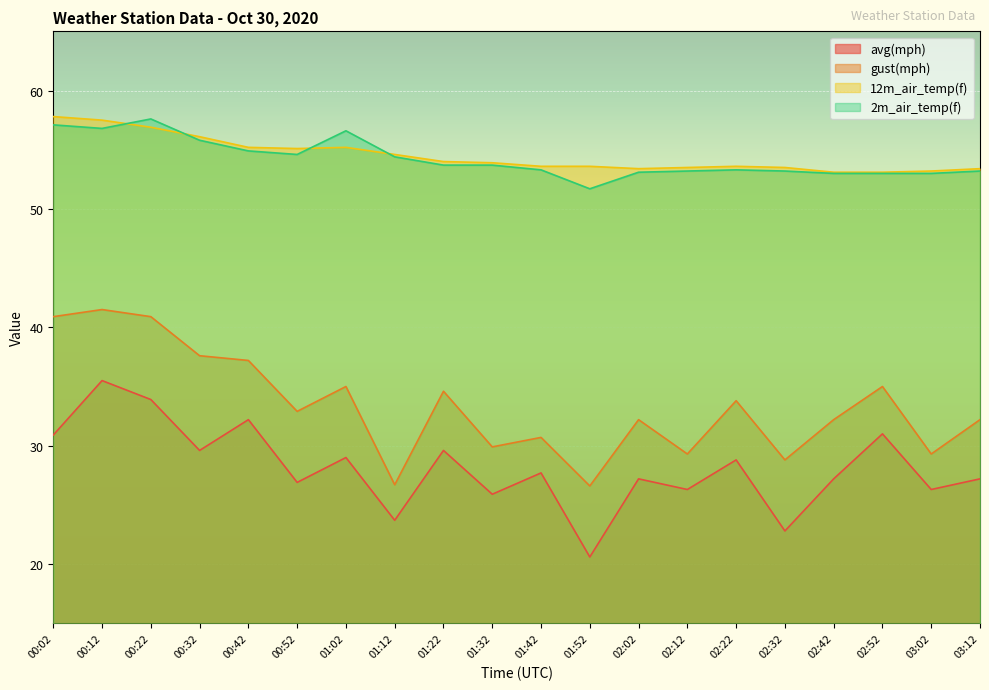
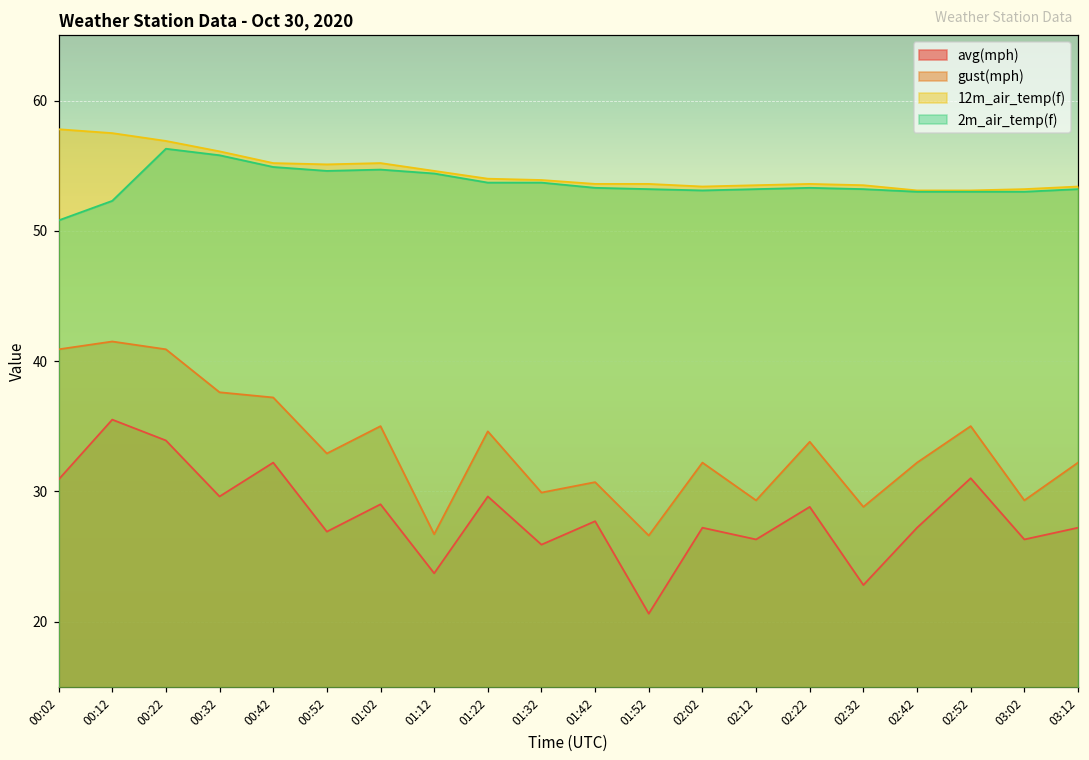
2m_air_temp(f), 00:02: 57.1 -> 50.8
2m_air_temp(f), 00:12: 56.8 -> 52.3
2m_air_temp(f), 00:22: 57.6 -> 56.3
2m_air_temp(f), 01:02: 56.6 -> 54.7
2m_air_temp(f), 01:52: 51.7 -> 53.2
